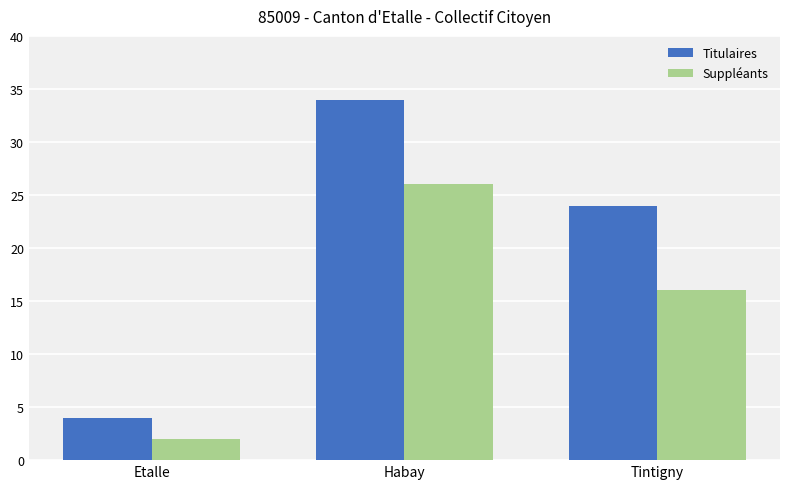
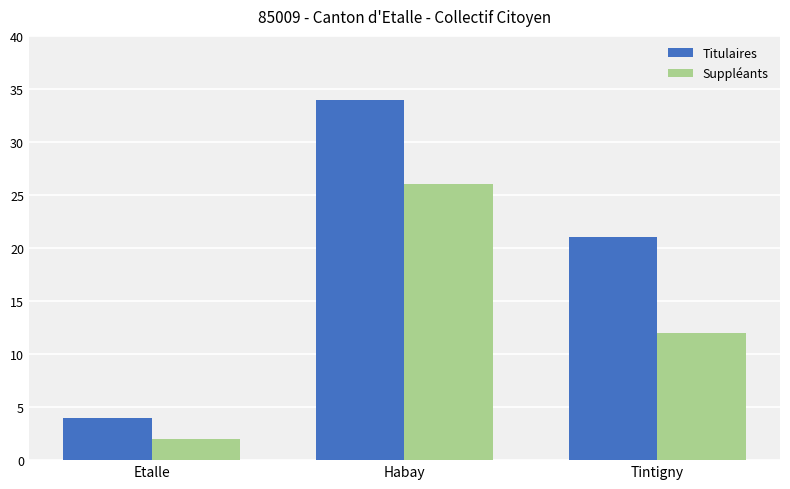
Titulaires, Tintigny: 24 -> 21
Suppléants, Tintigny: 16 -> 12
